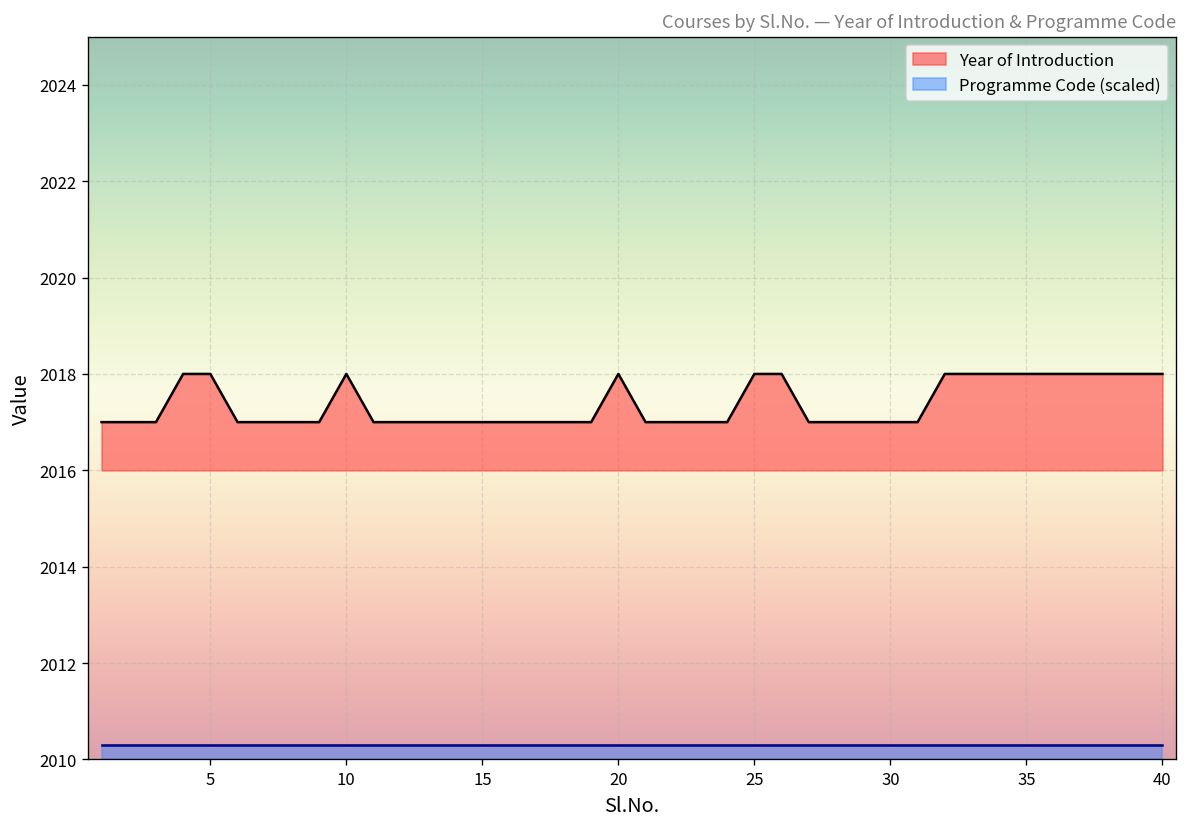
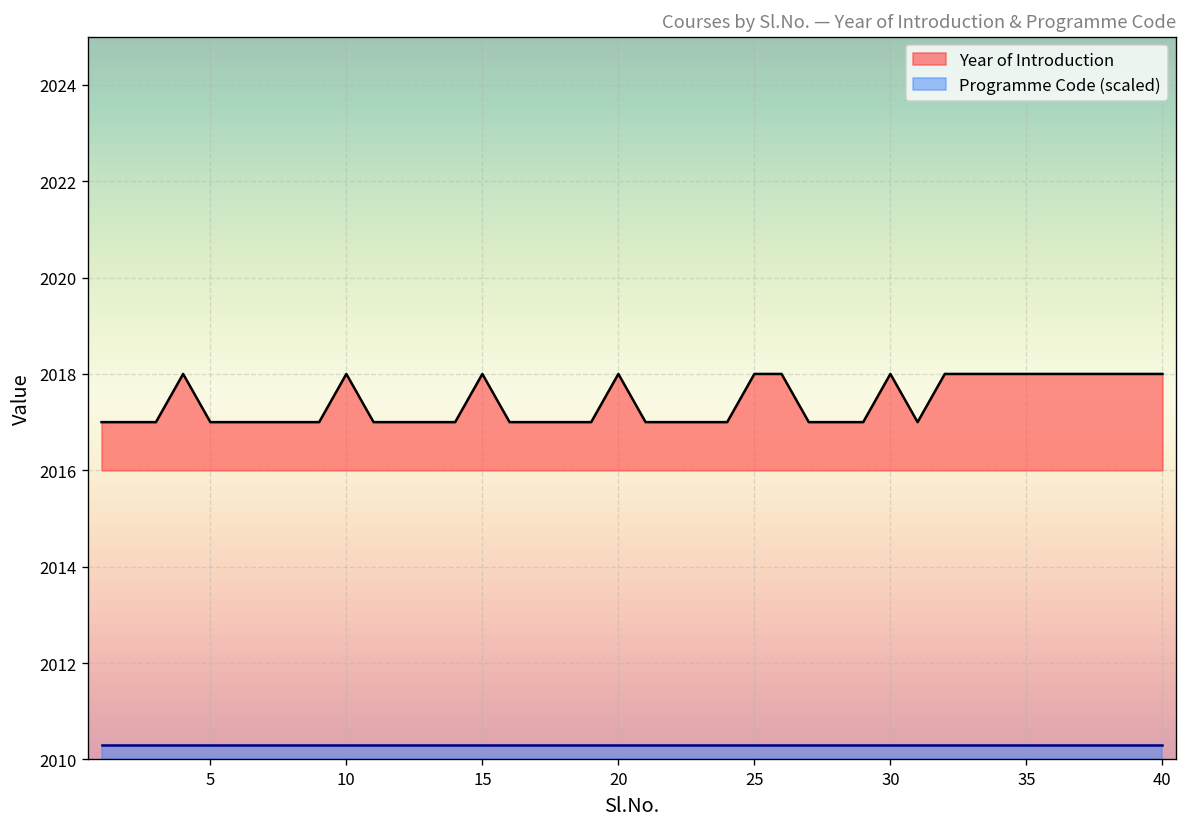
Year of Introduction, 5: 2018 -> 2017
Year of Introduction, 15: 2017 -> 2018
Year of Introduction, 30: 2017 -> 2018
